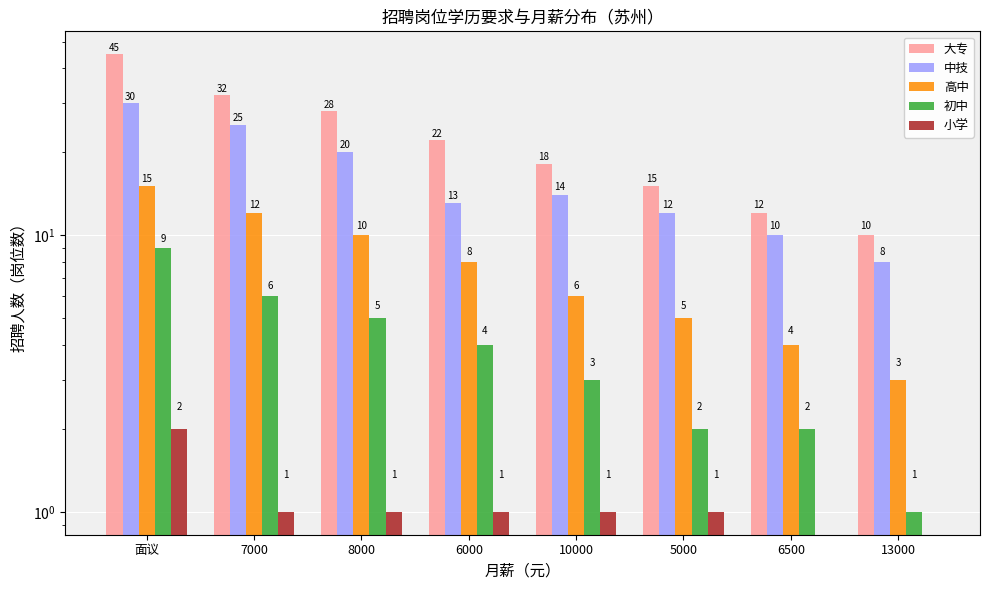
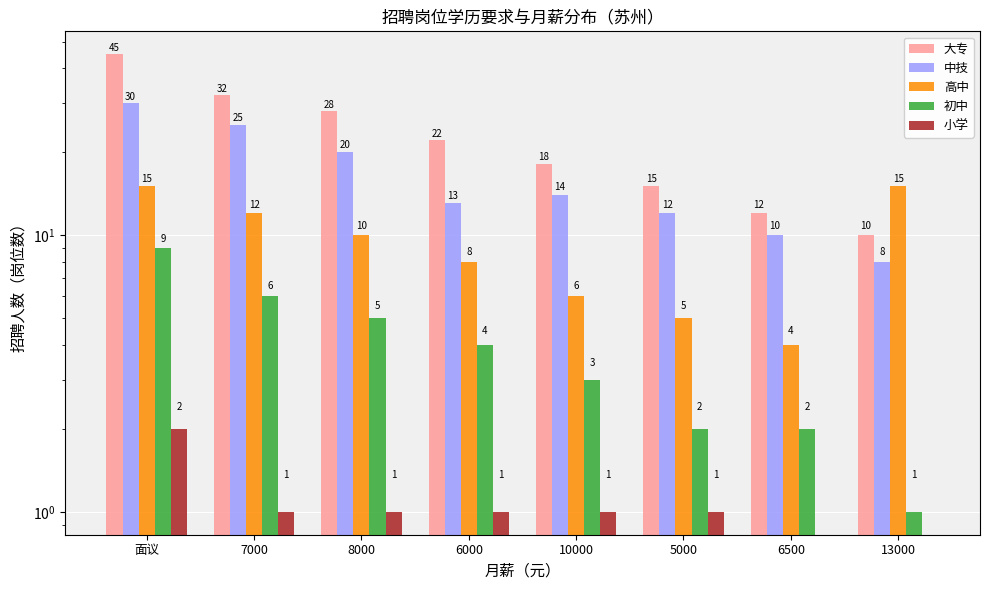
高中, 13000: 3 -> 15
